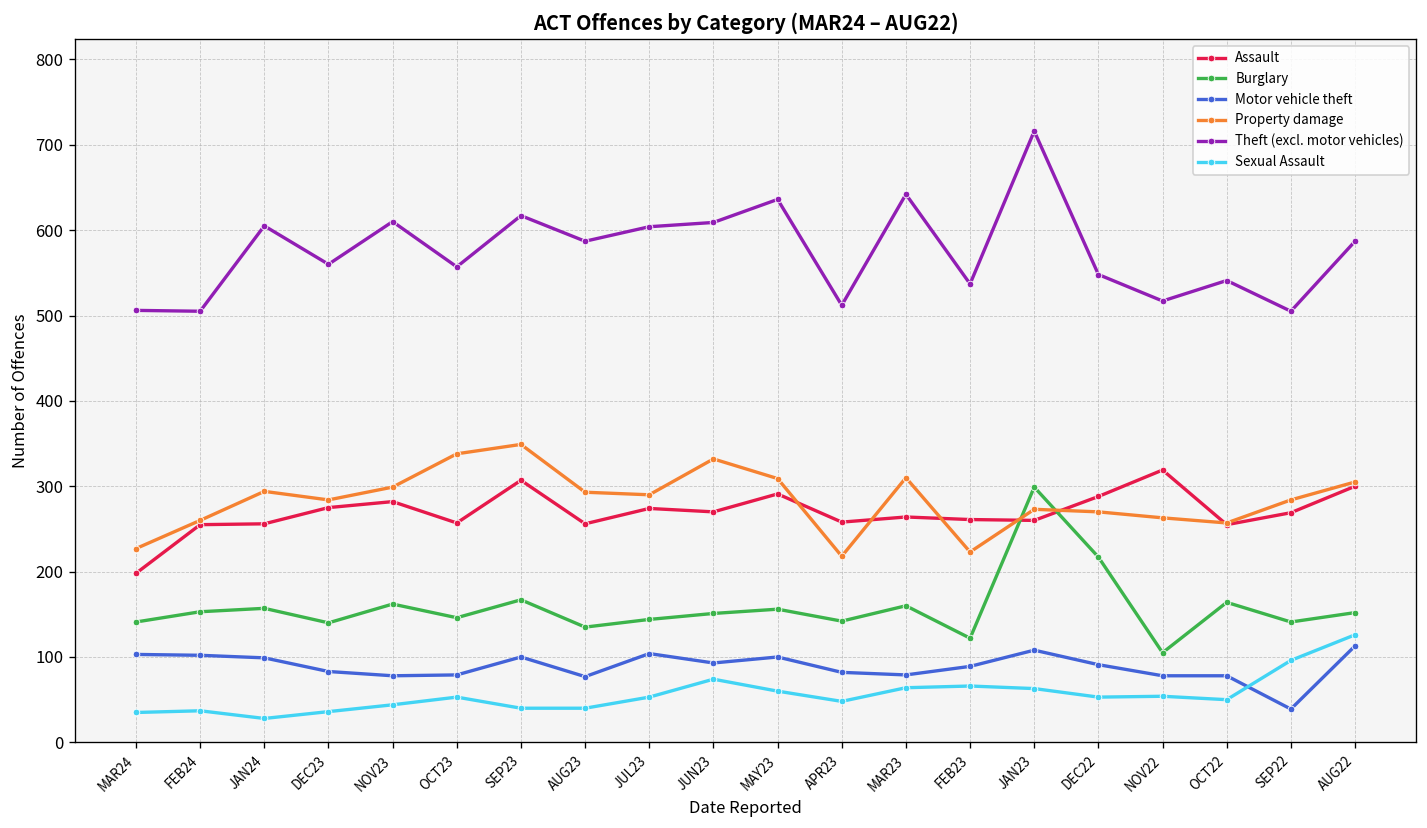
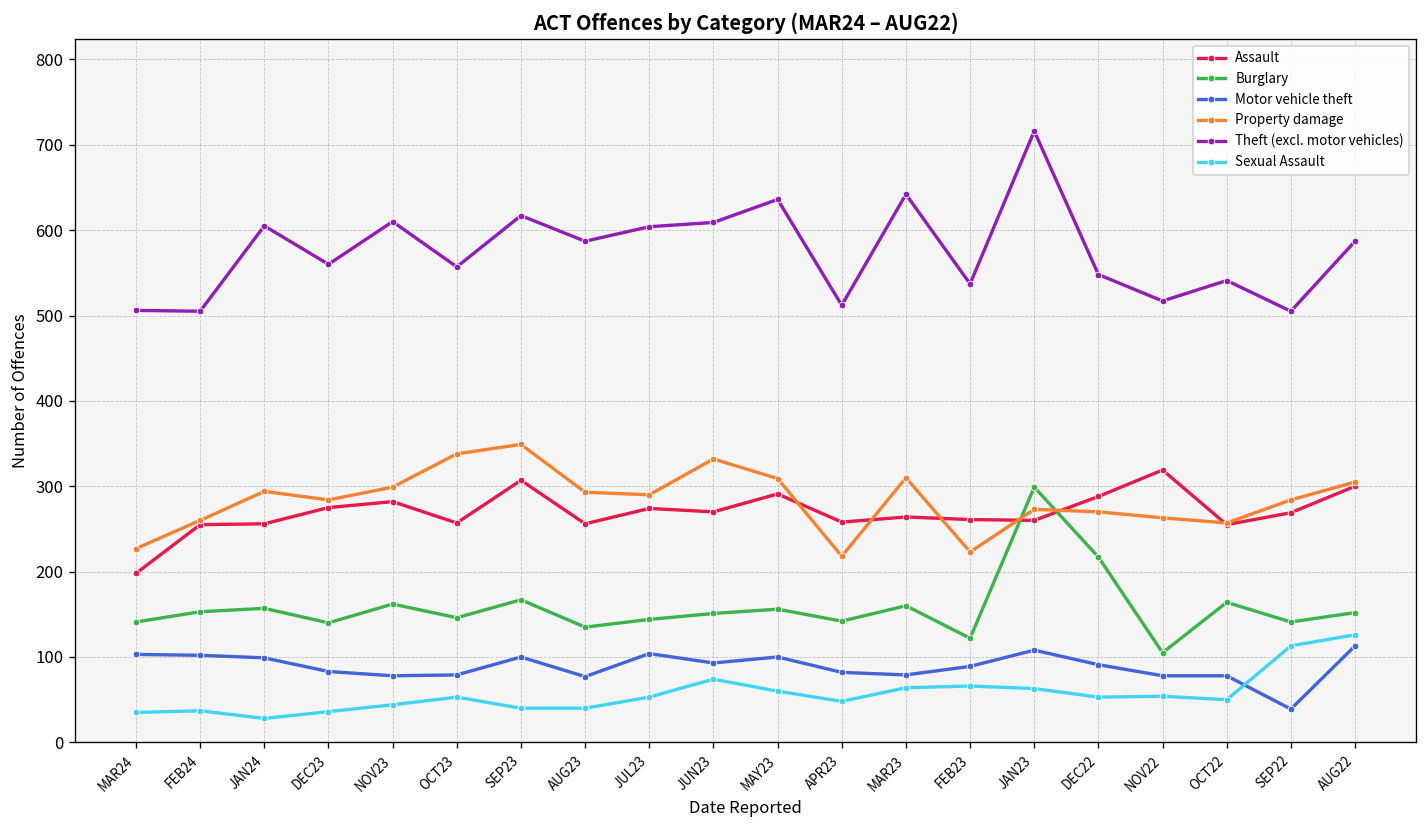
Sexual Assault, SEP22: 100 -> 110
